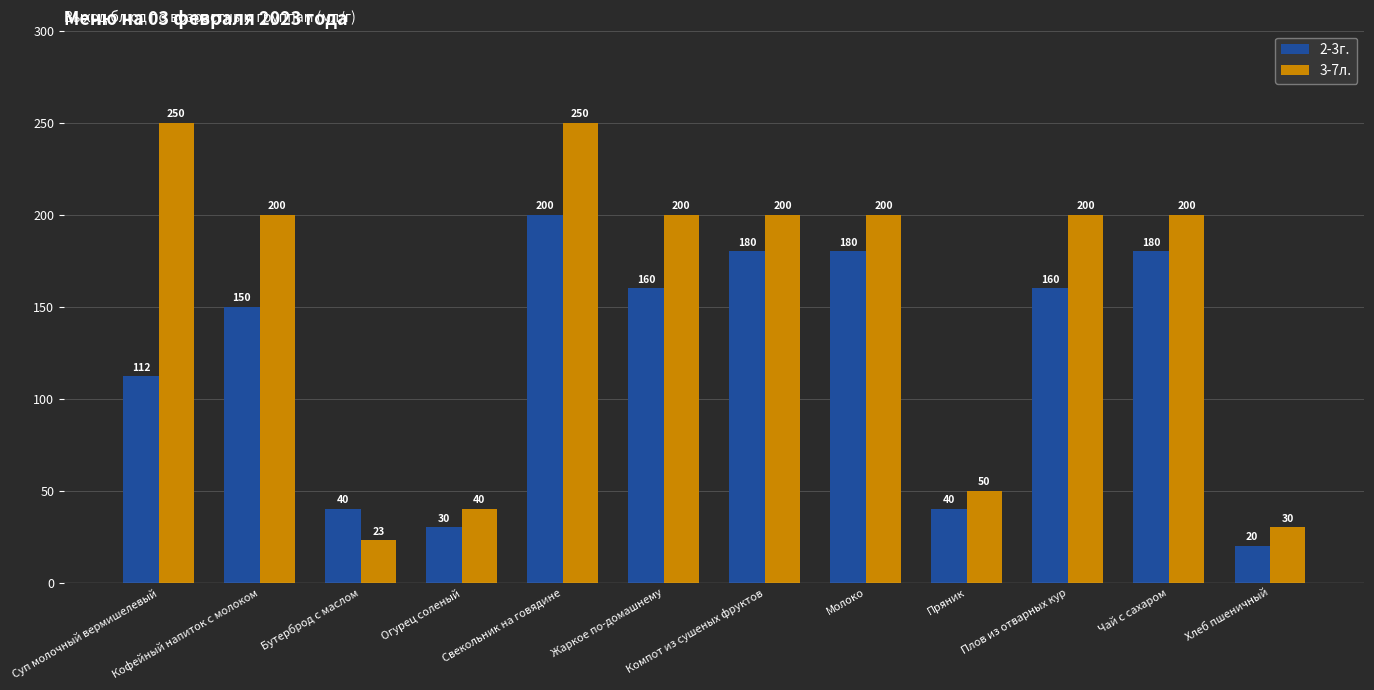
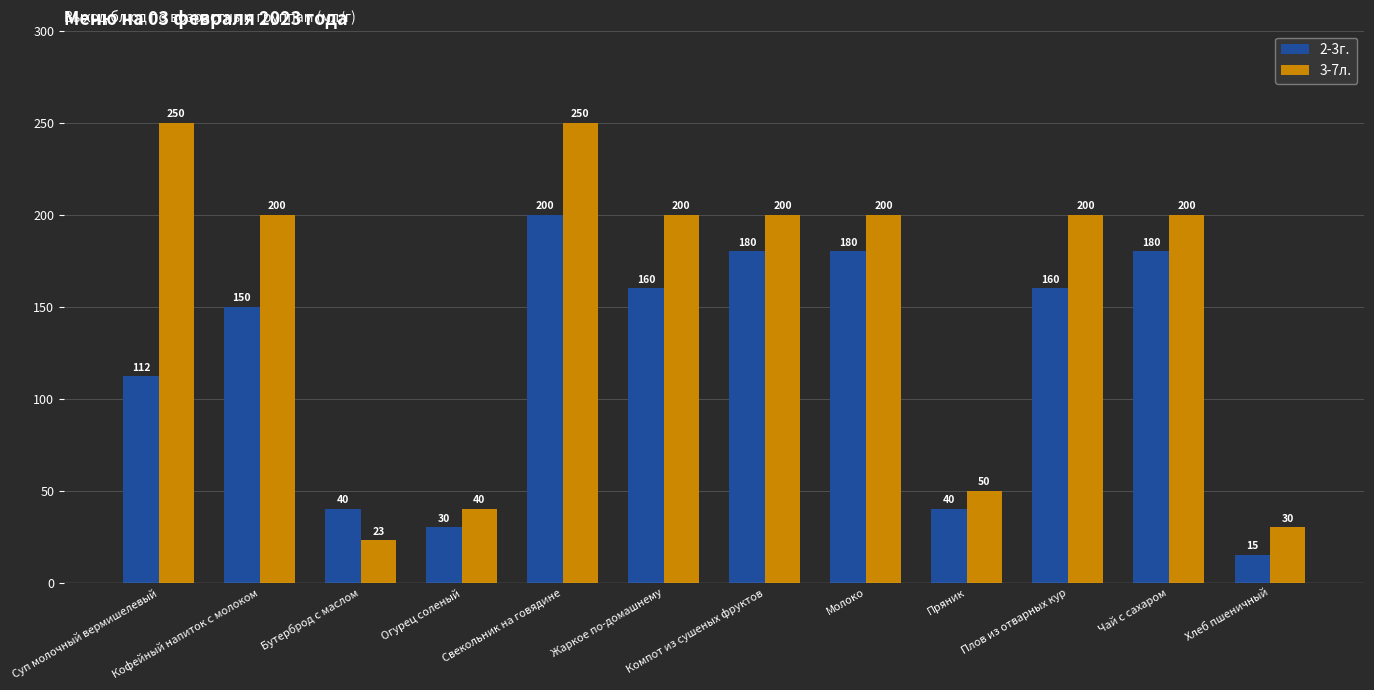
2-3г., Хлеб пшеничный: 20 -> 15
